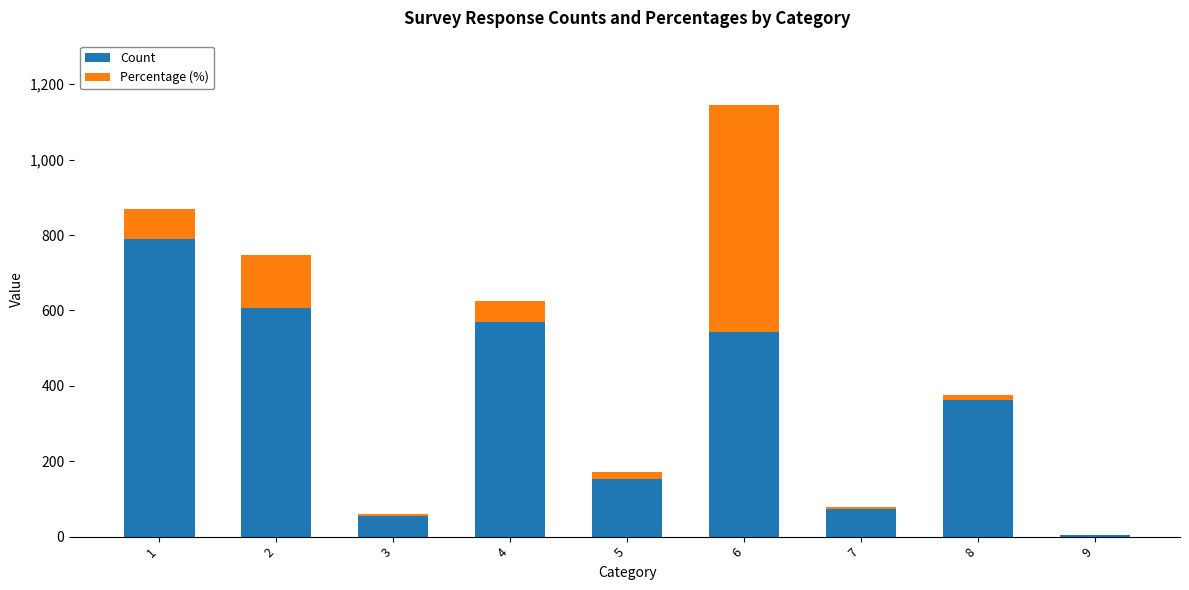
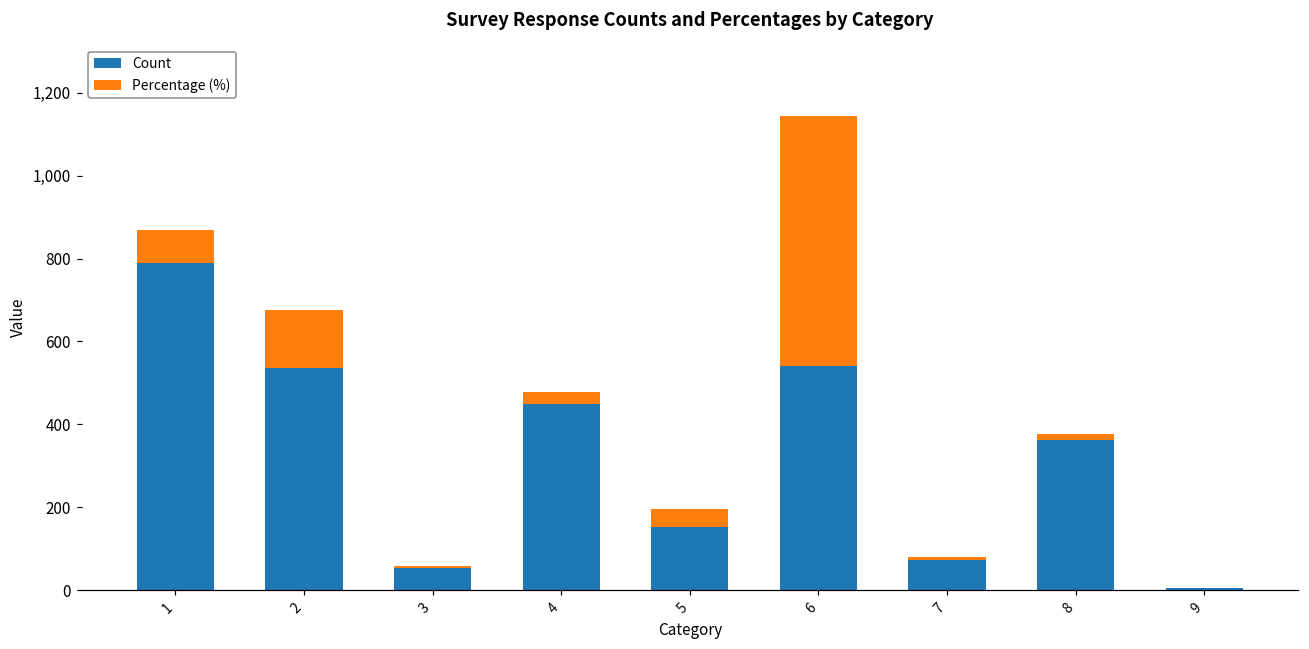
Count, 2: 610 -> 540
Count, 4: 570 -> 450
Percentage (%), 4: 60 -> 30
Percentage (%), 5: 20 -> 40
